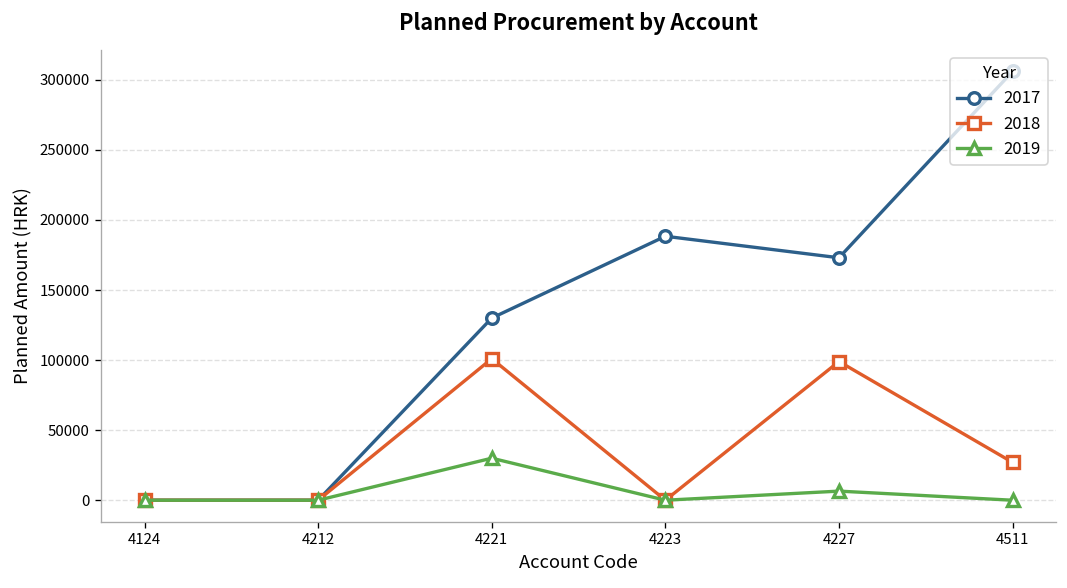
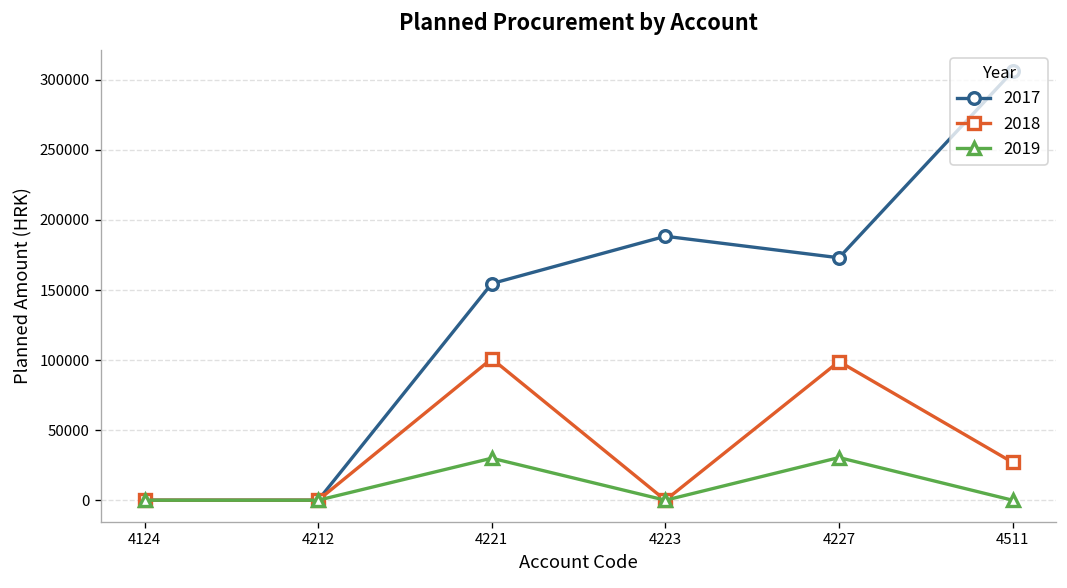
2017, 4221: 130000 -> 155000
2019, 4227: 7000 -> 30000
